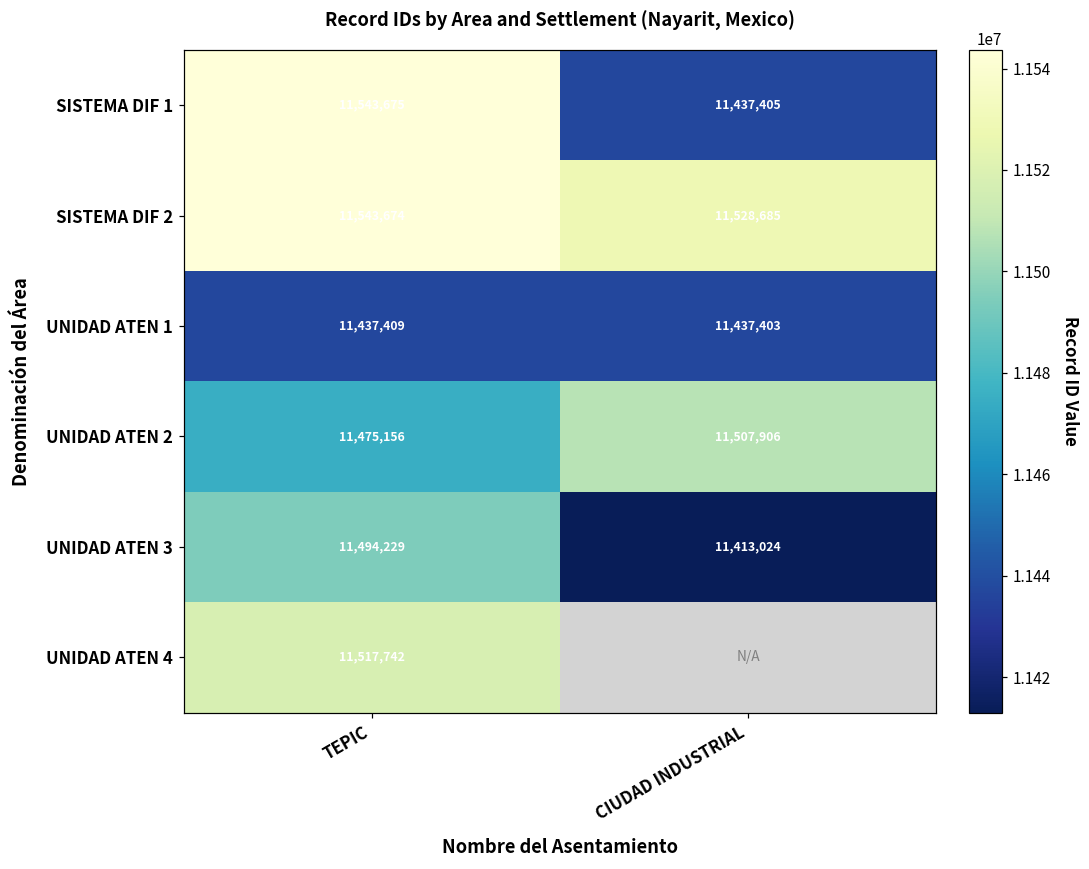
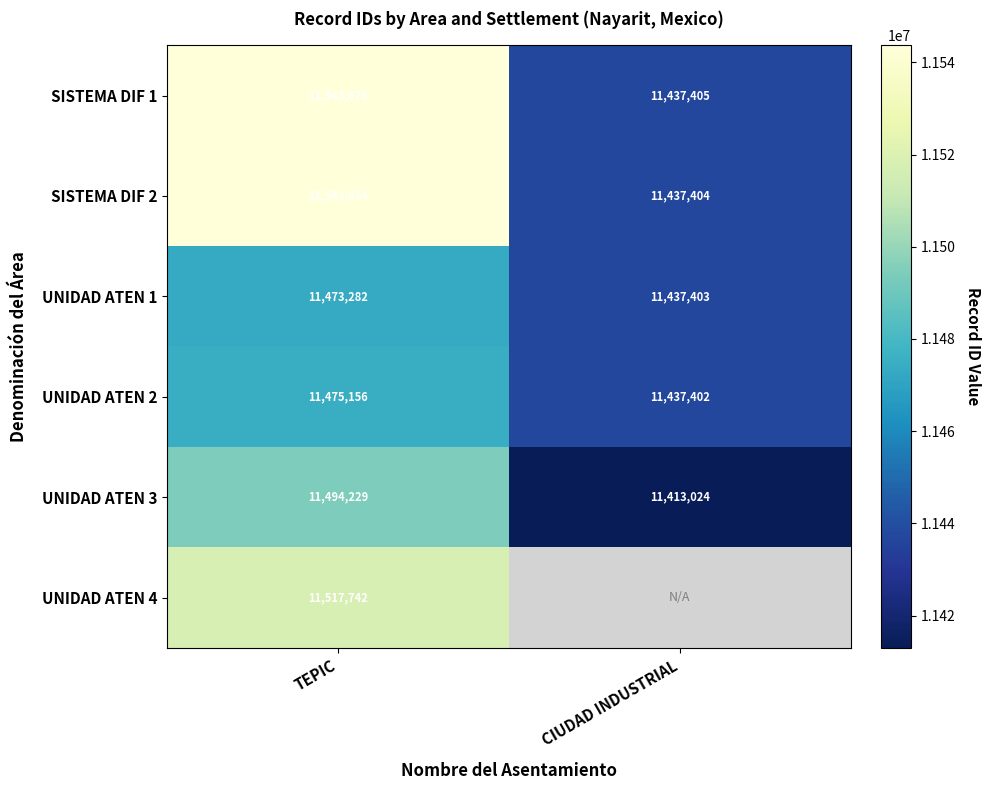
SISTEMA DIF 2, CIUDAD INDUSTRIAL: 11,528,685 -> 11,437,404
UNIDAD ATEN 1, TEPIC: 11,437,409 -> 11,473,282
UNIDAD ATEN 2, CIUDAD INDUSTRIAL: 11,507,906 -> 11,437,402
